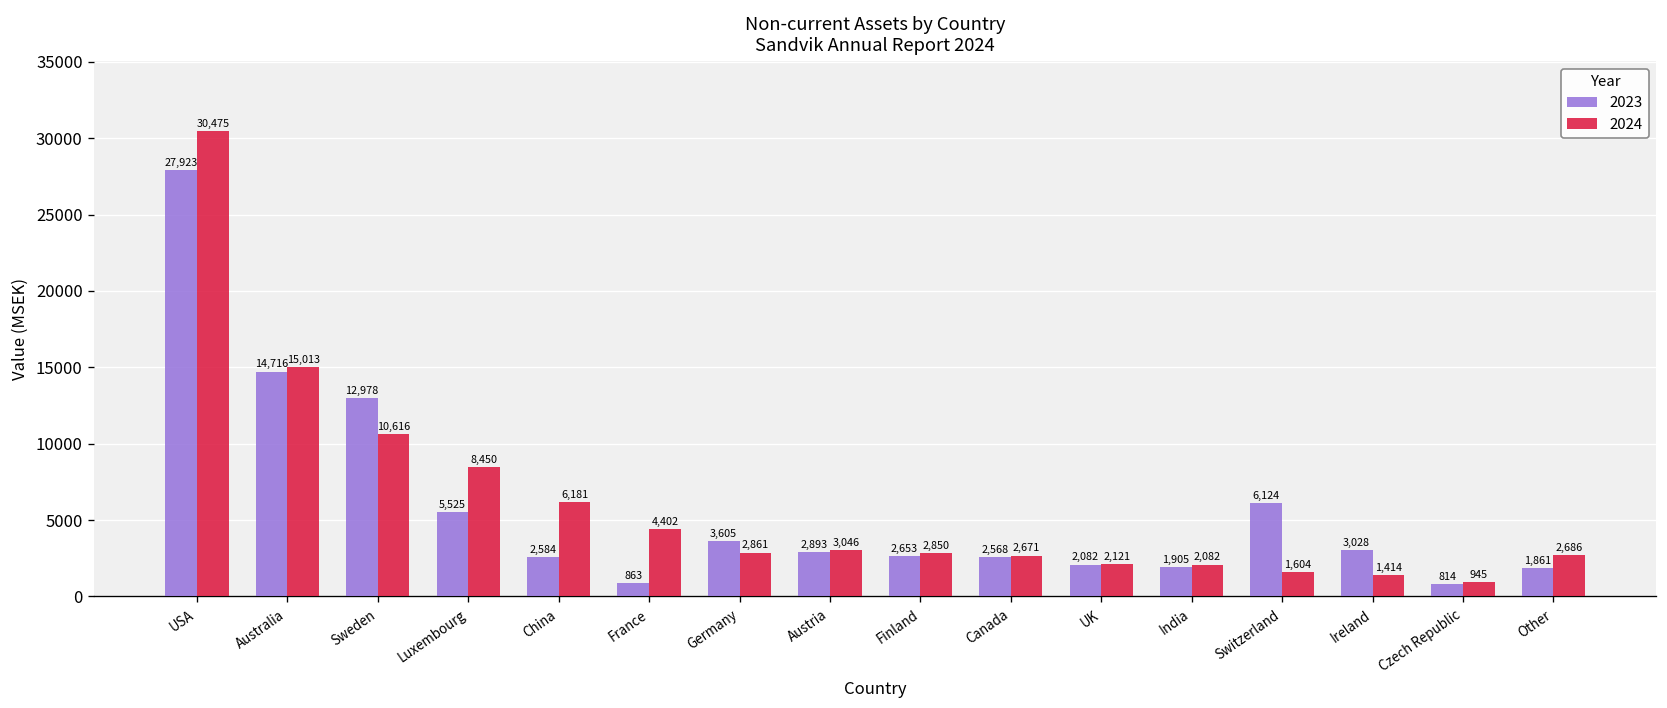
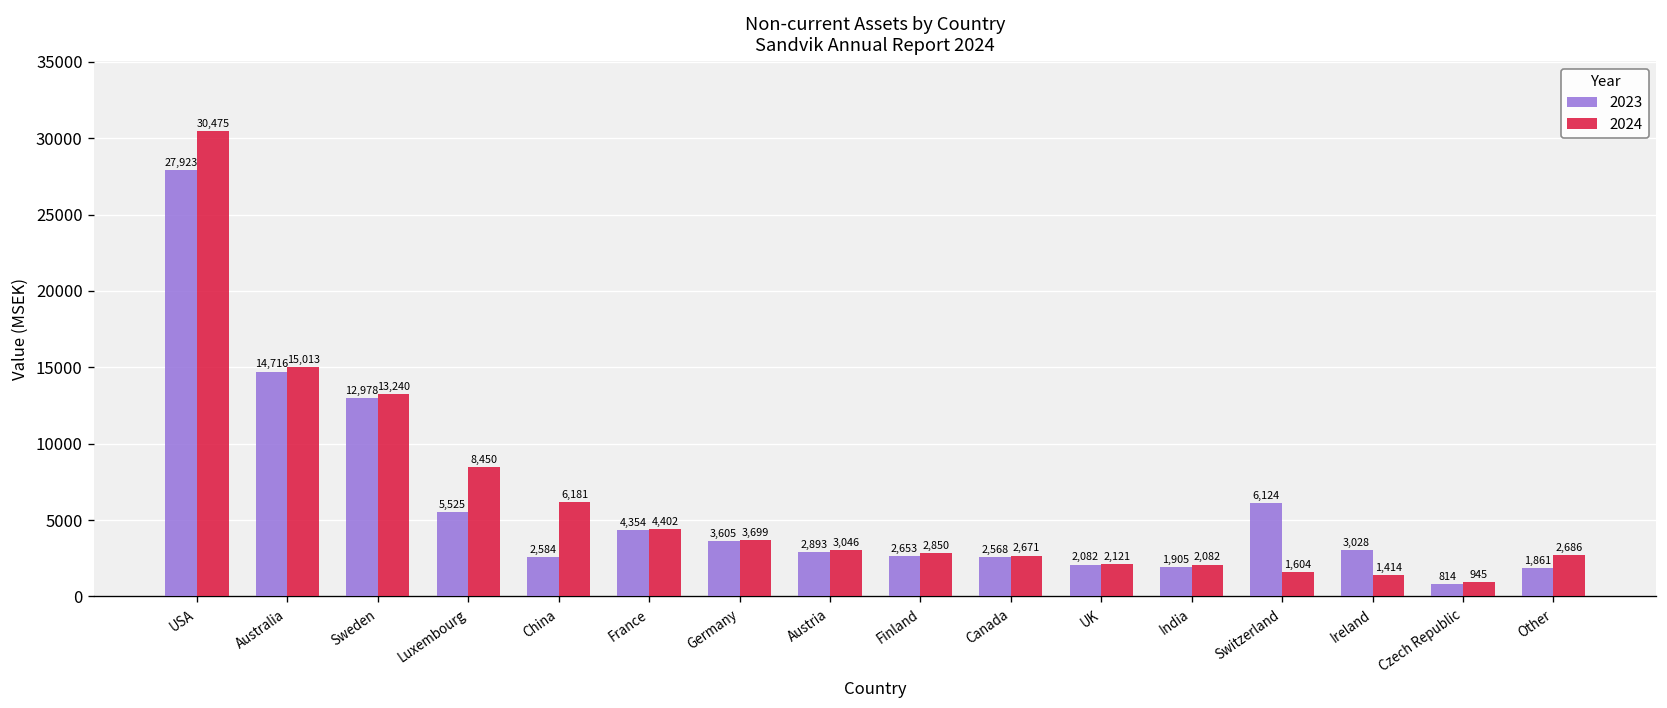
2024, Sweden: 10,616 -> 13,240
2023, France: 863 -> 4,354
2024, Germany: 2,861 -> 3,699
